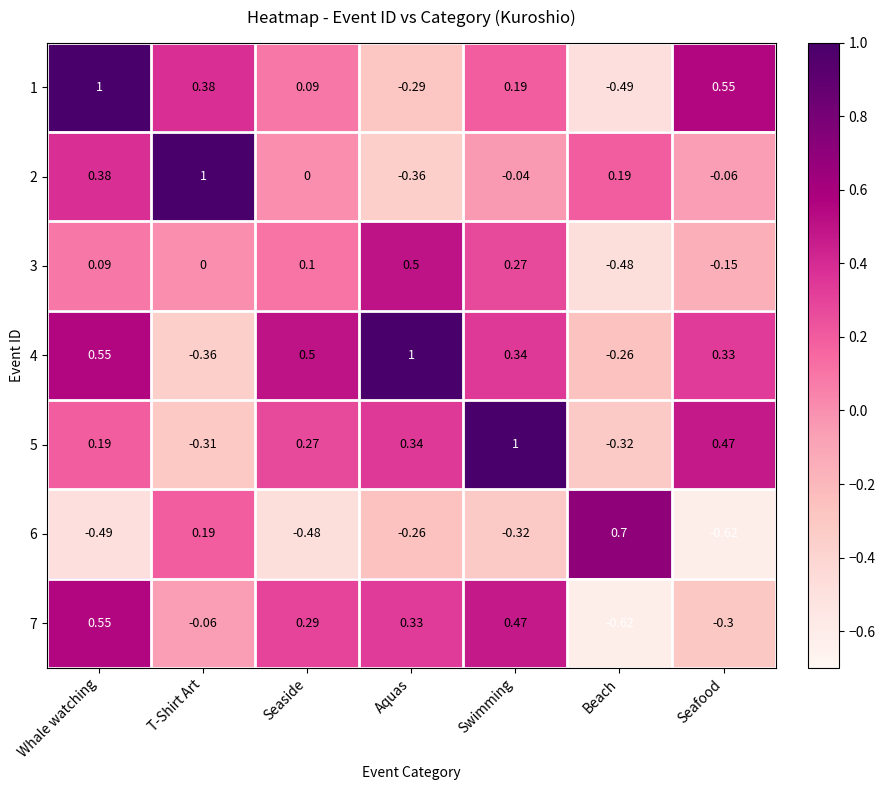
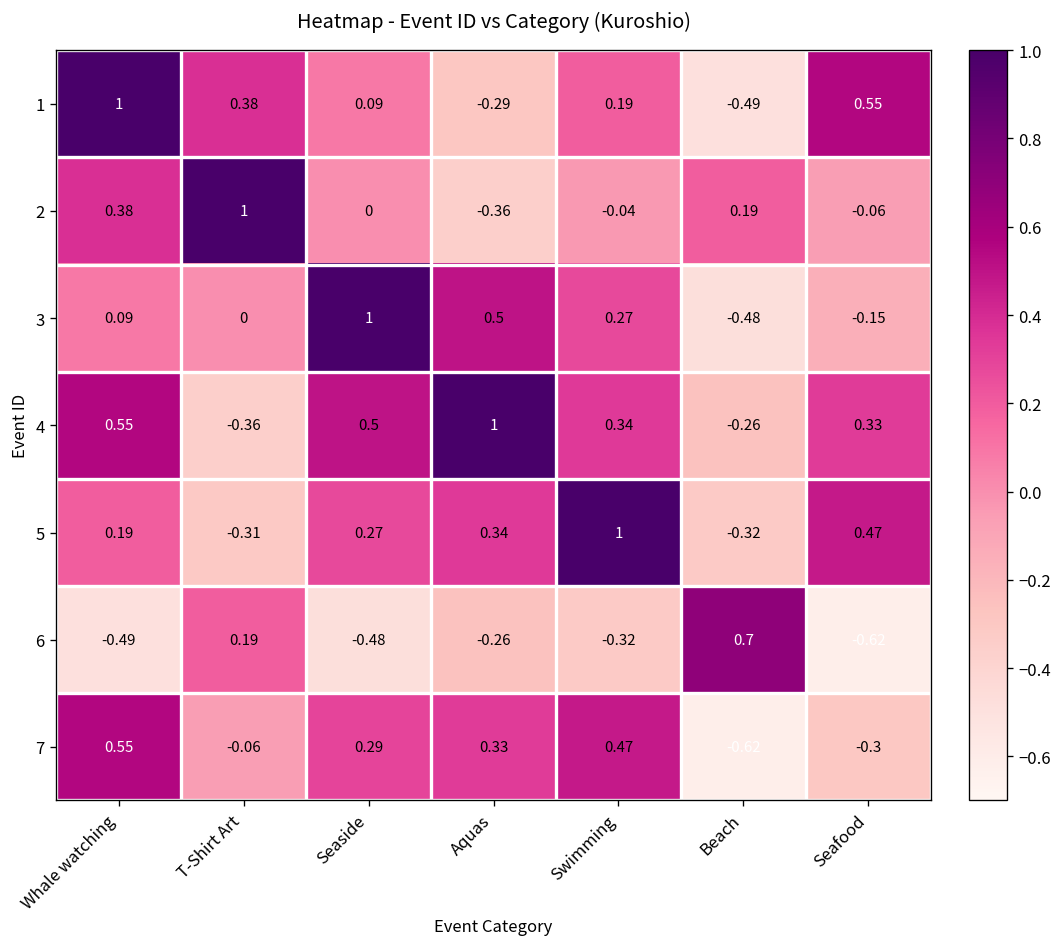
3, Seaside: 0.1 -> 1
